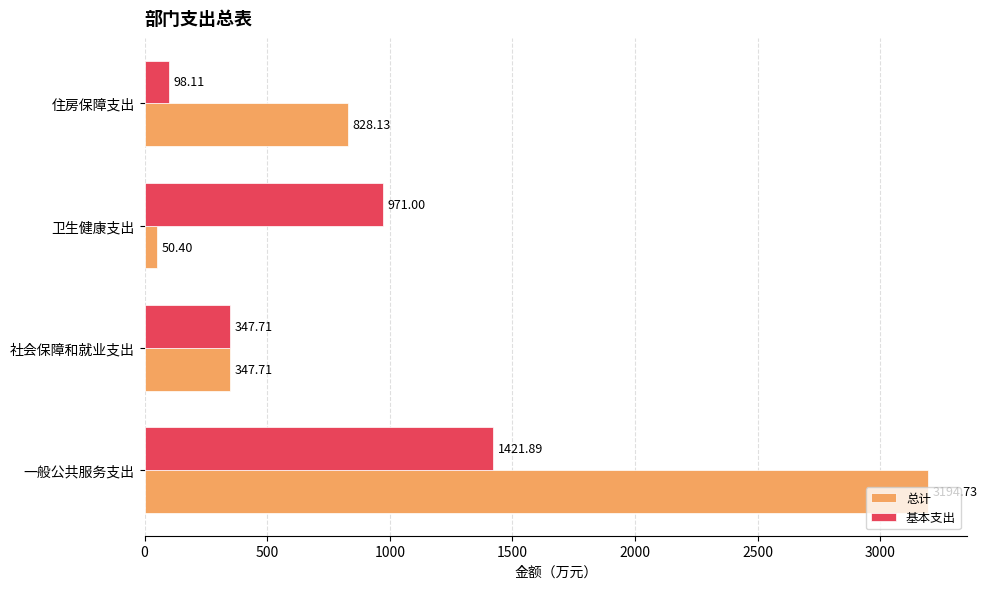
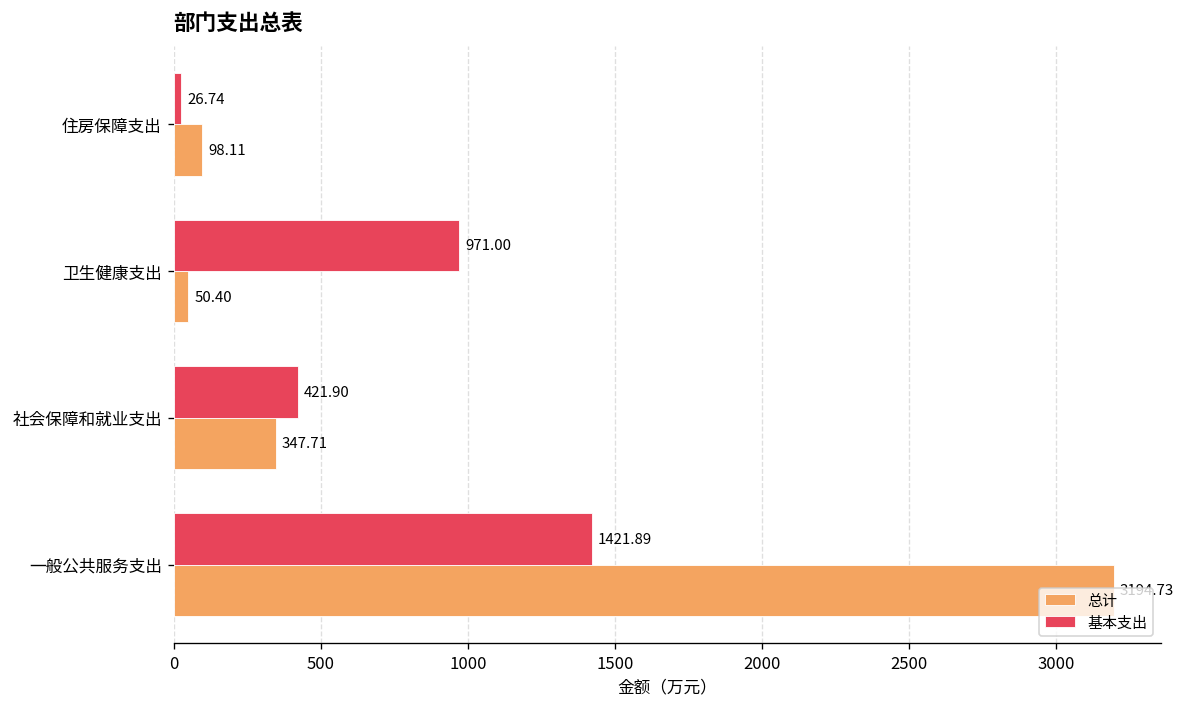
基本支出, 住房保障支出: 98.11 -> 26.74
总计, 住房保障支出: 828.13 -> 98.11
基本支出, 社会保障和就业支出: 347.71 -> 421.90
